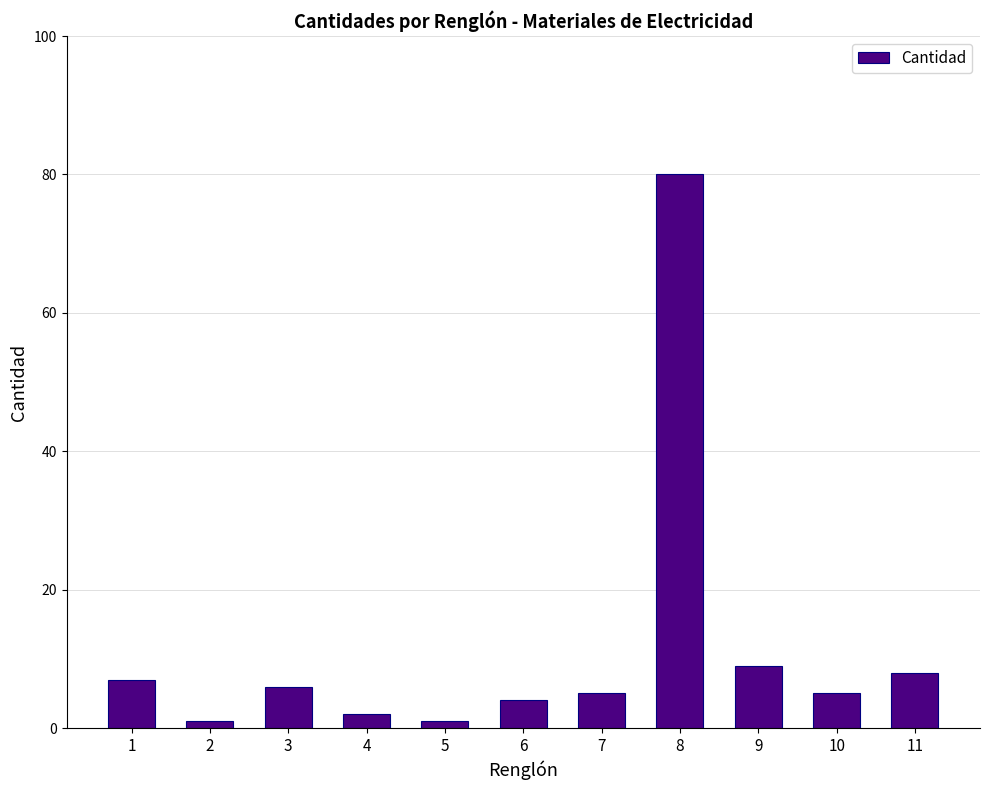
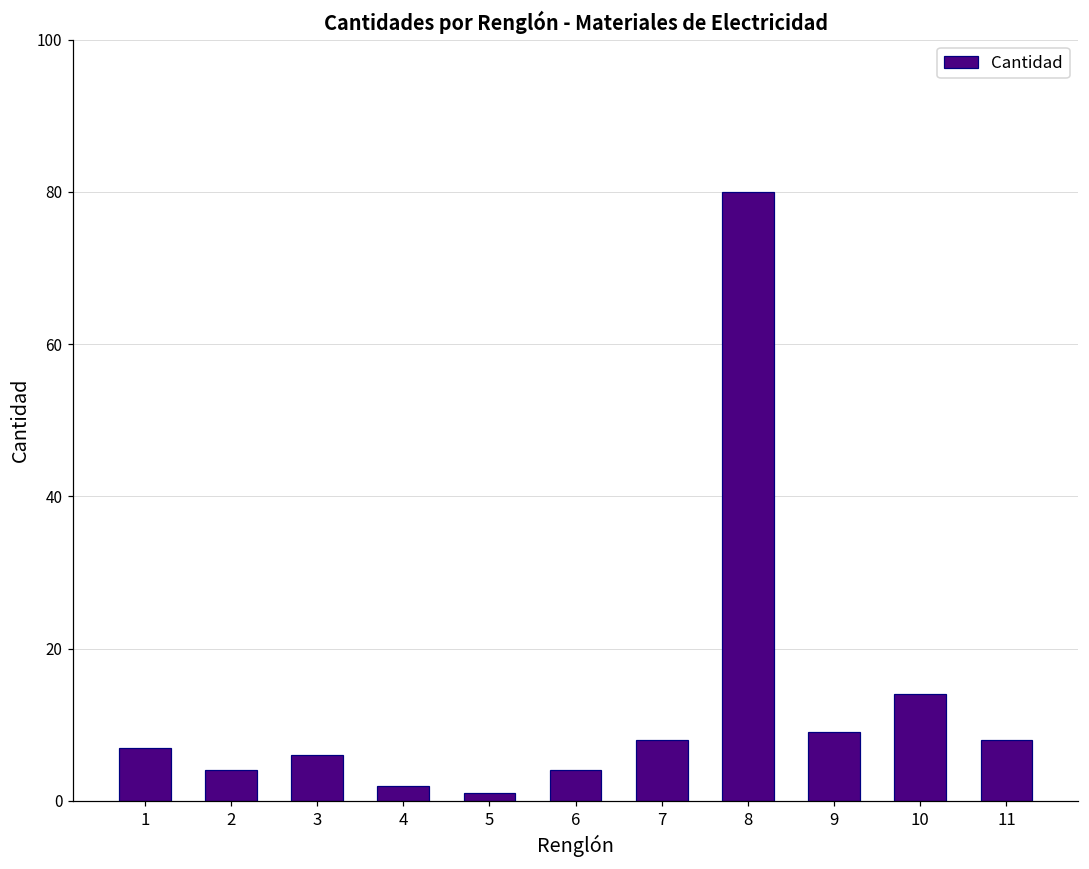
2: 1 -> 4
7: 5 -> 8
10: 5 -> 14
